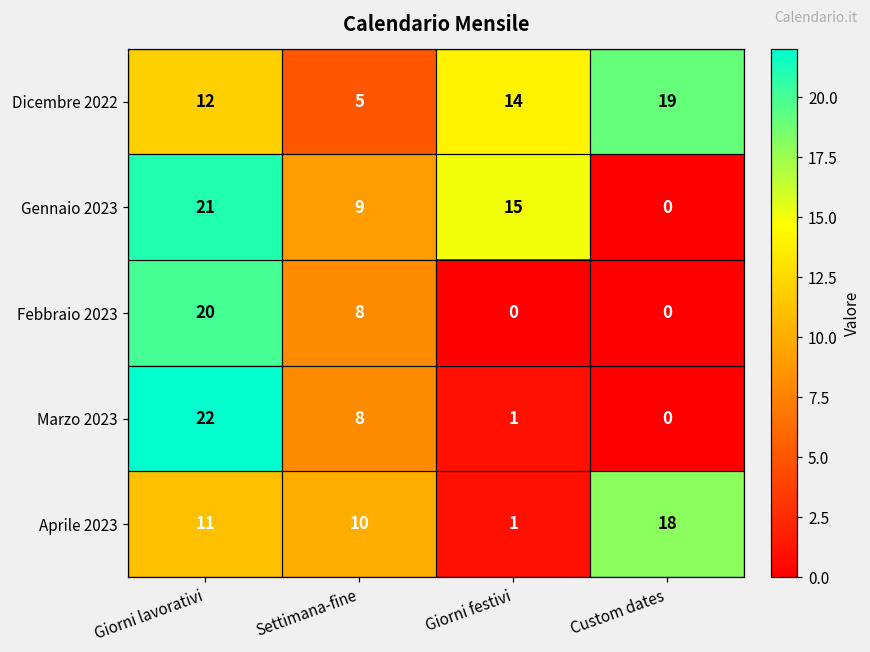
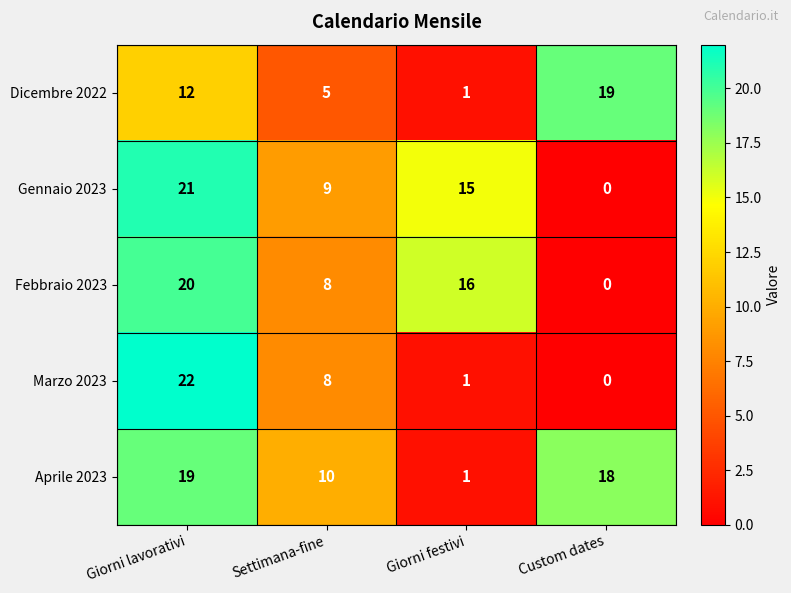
Dicembre 2022, Giorni festivi: 14 -> 1
Febbraio 2023, Giorni festivi: 0 -> 16
Aprile 2023, Giorni lavorativi: 11 -> 19
